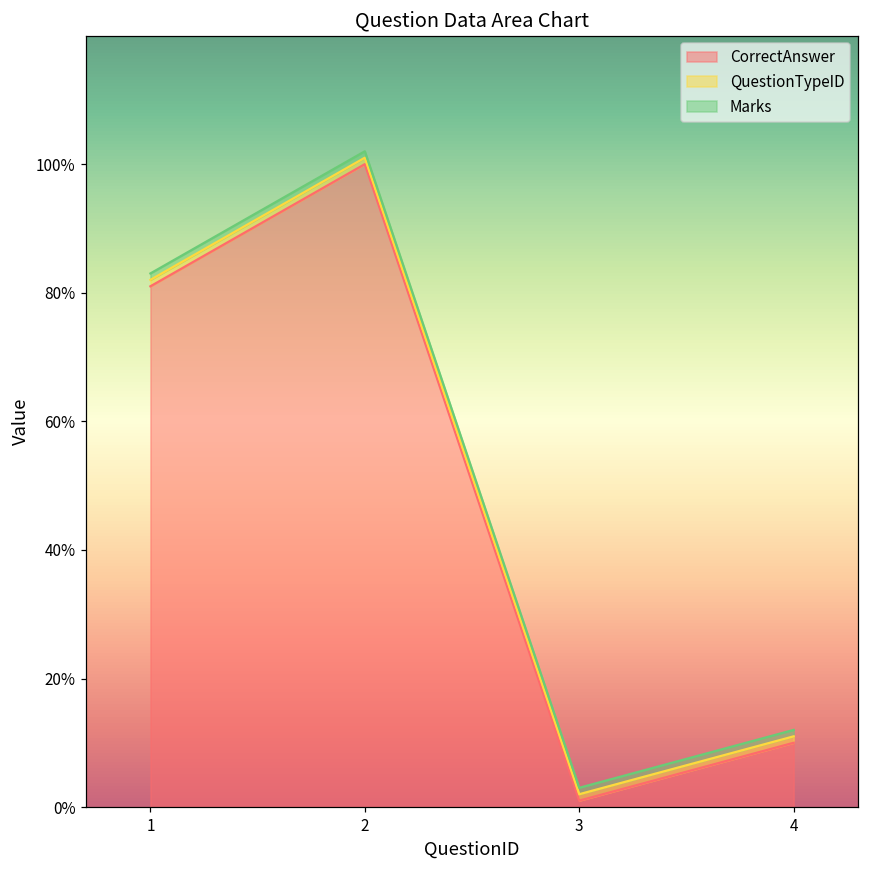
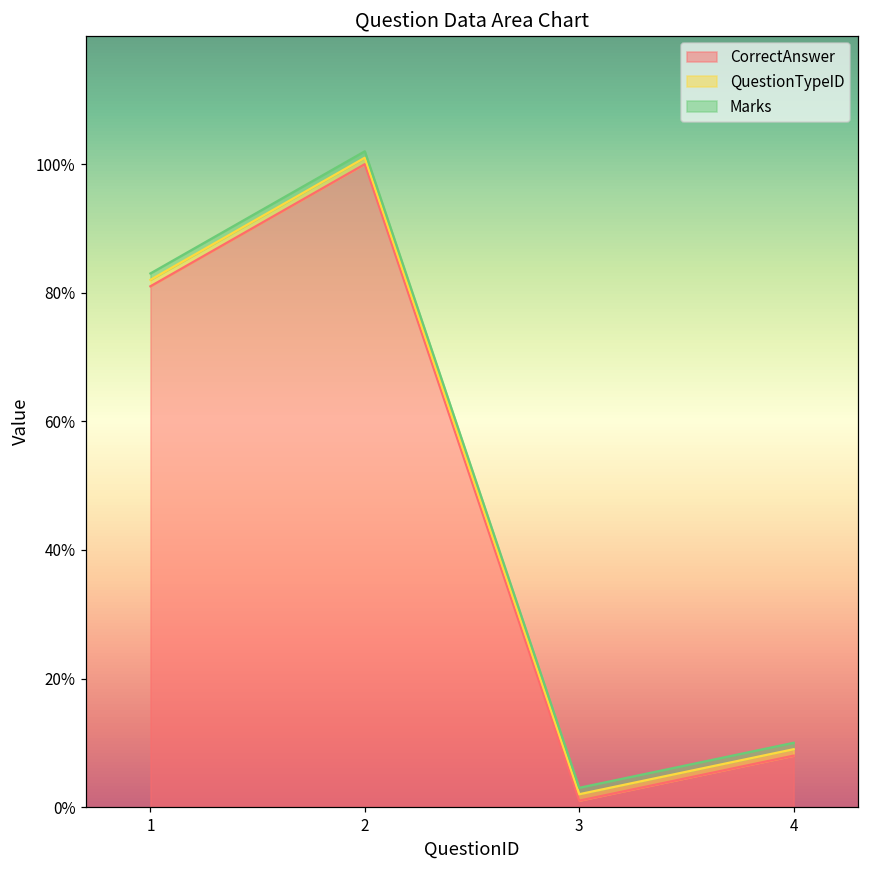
CorrectAnswer, 4: 10% -> 8%
